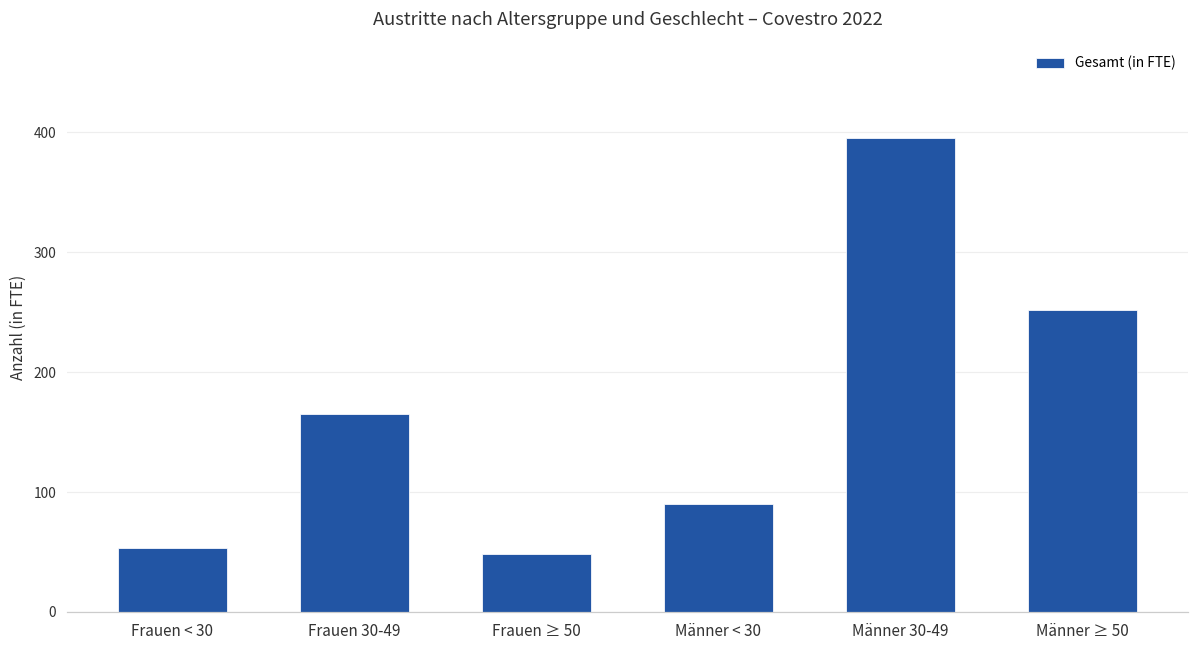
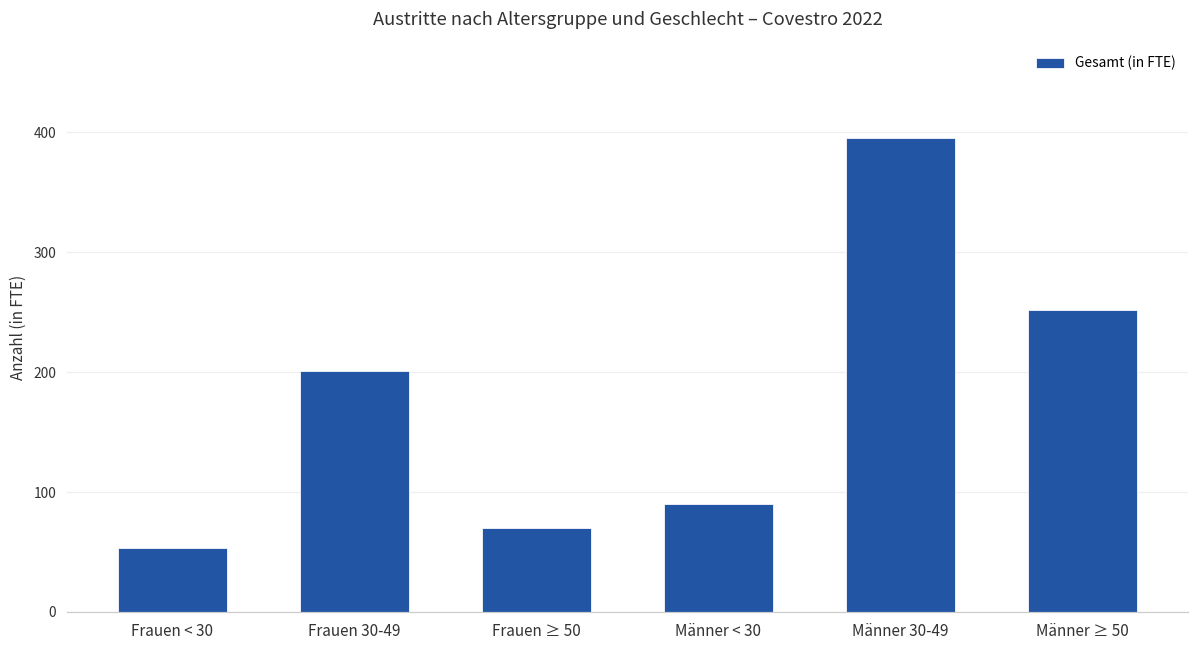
Frauen 30-49: 165 -> 201
Frauen ≥ 50: 48 -> 70
